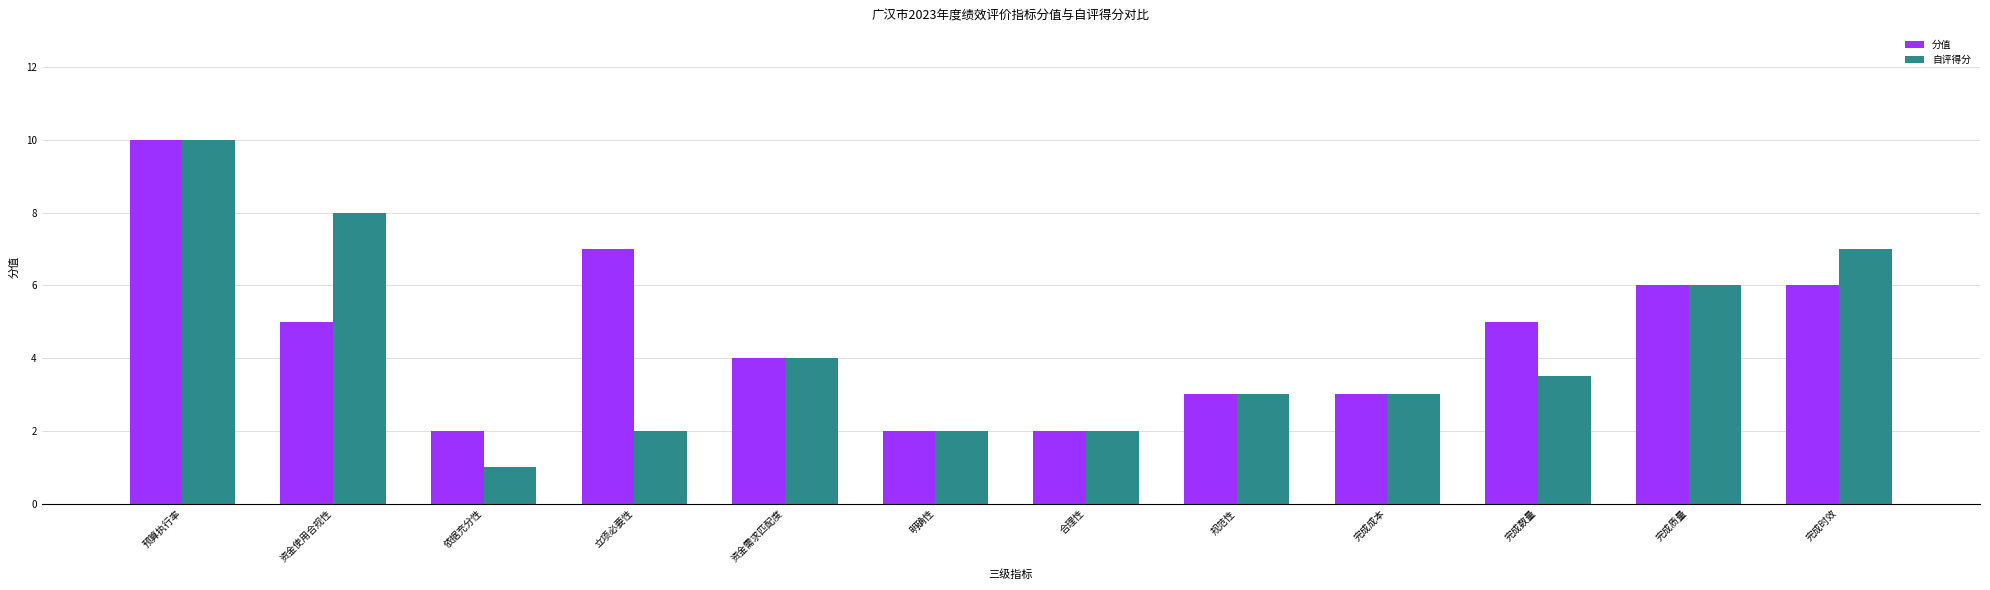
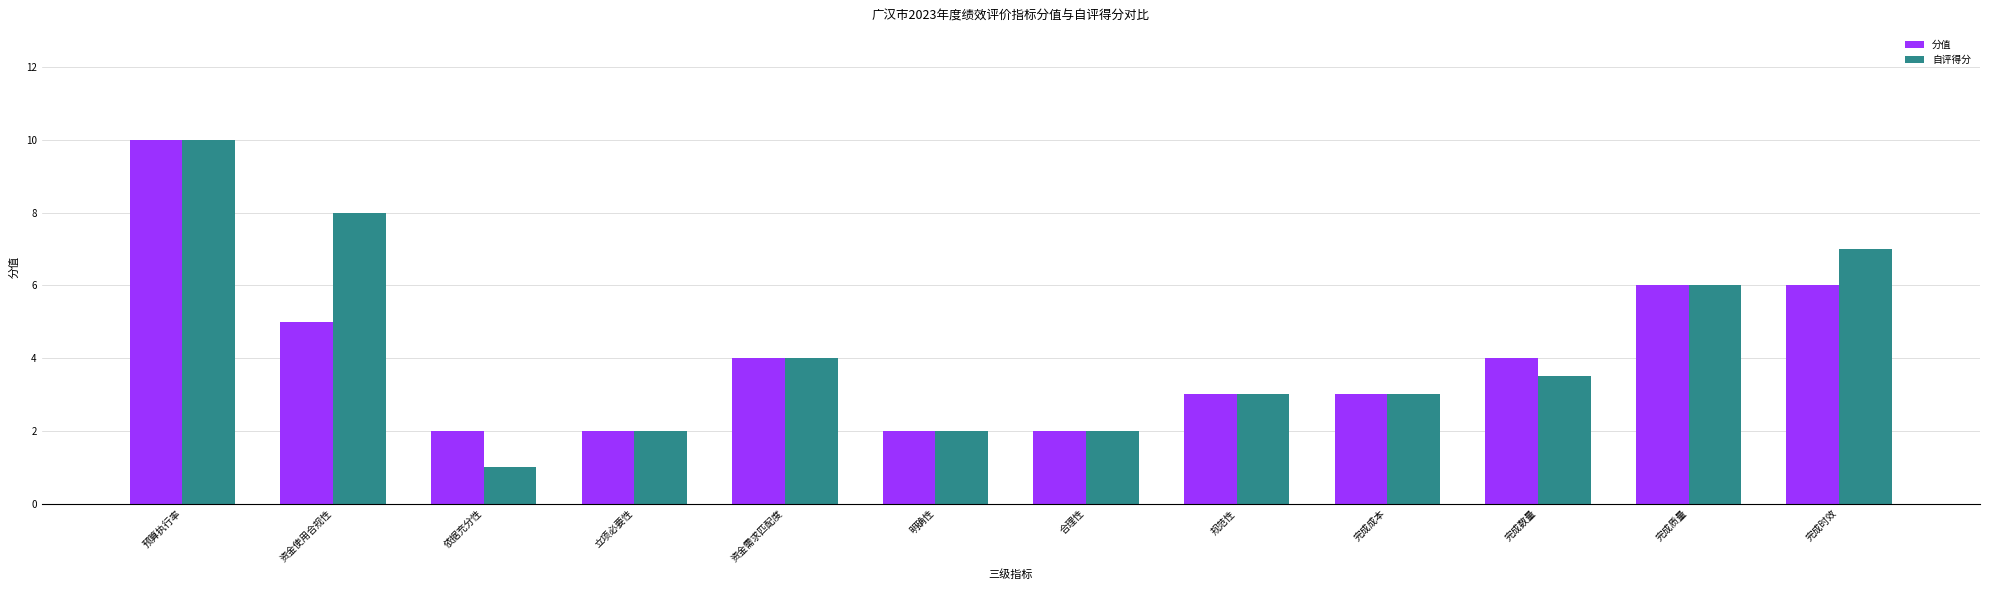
分值, 立项必要性: 7 -> 2
分值, 完成数量: 5 -> 4
